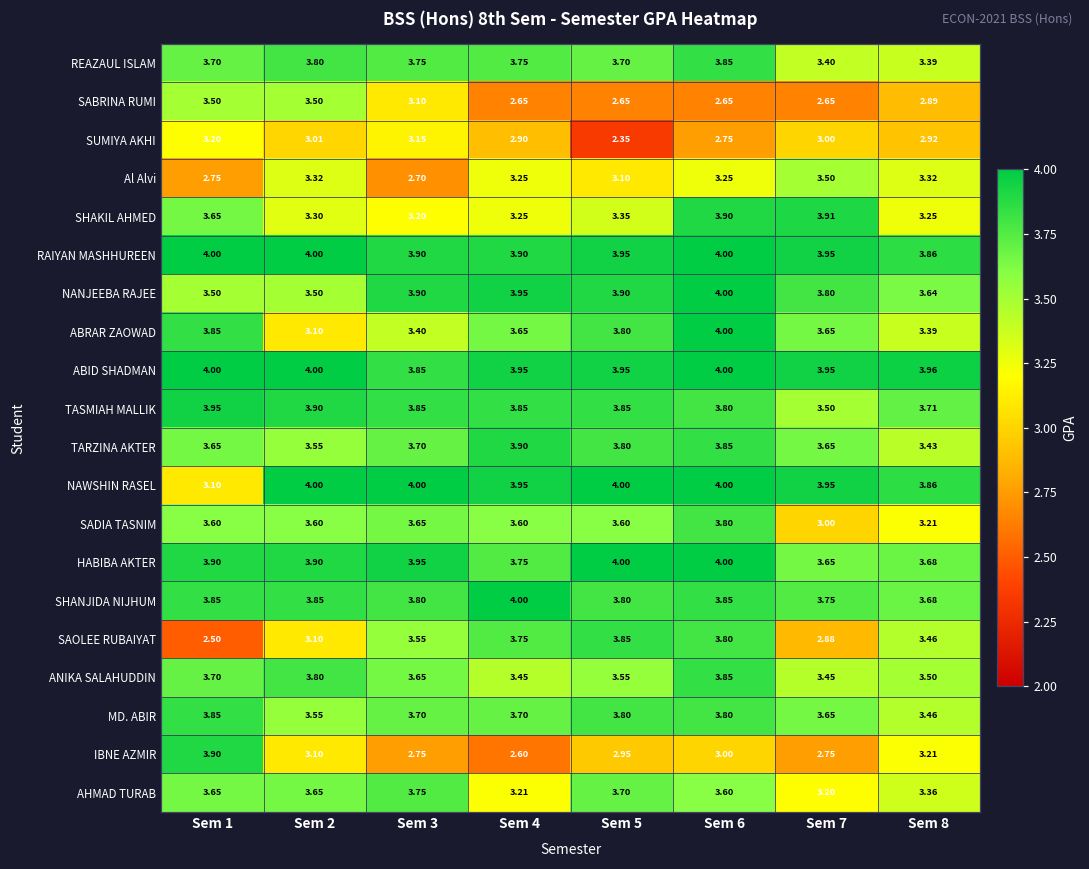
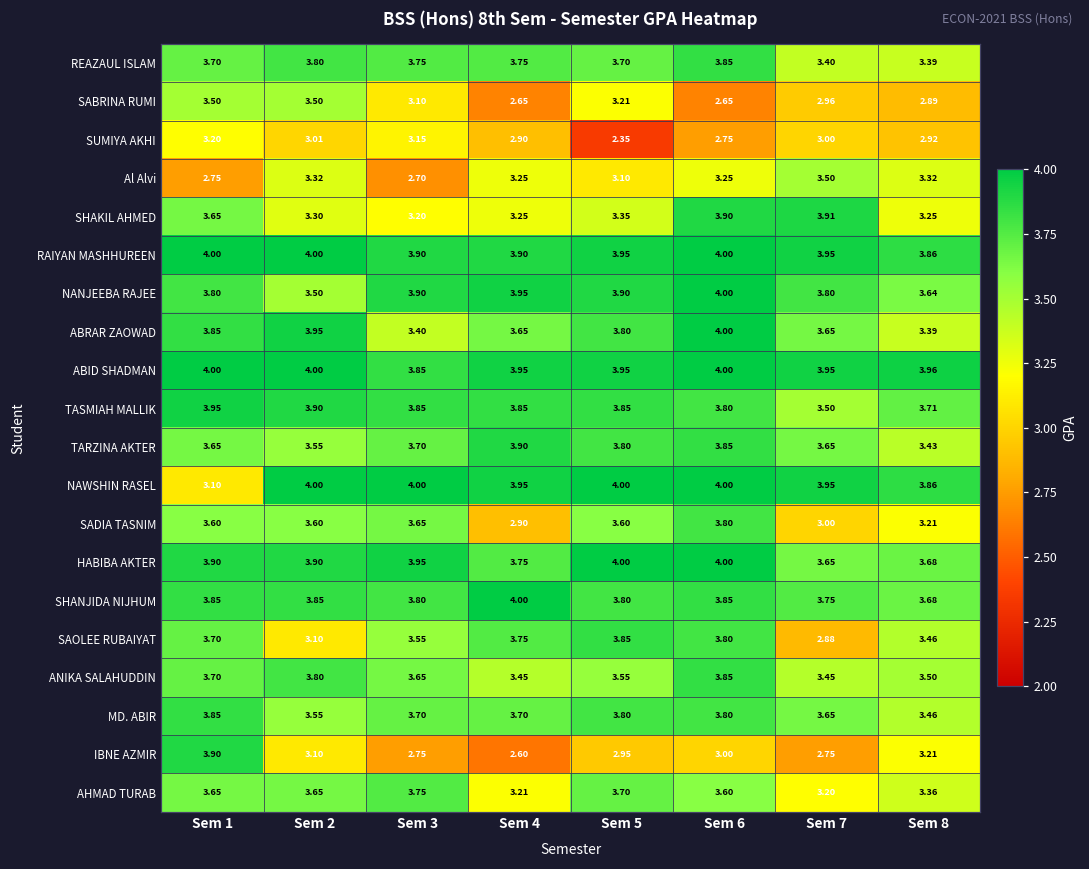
SABRINA RUMI, Sem 5: 2.65 -> 3.21
SABRINA RUMI, Sem 7: 2.65 -> 2.96
NANJEEBA RAJEE, Sem 1: 3.50 -> 3.80
ABRAR ZAOWAD, Sem 2: 3.10 -> 3.95
SADIA TASNIM, Sem 4: 3.60 -> 2.90
SAOLEE RUBAIYAT, Sem 1: 2.50 -> 3.70
